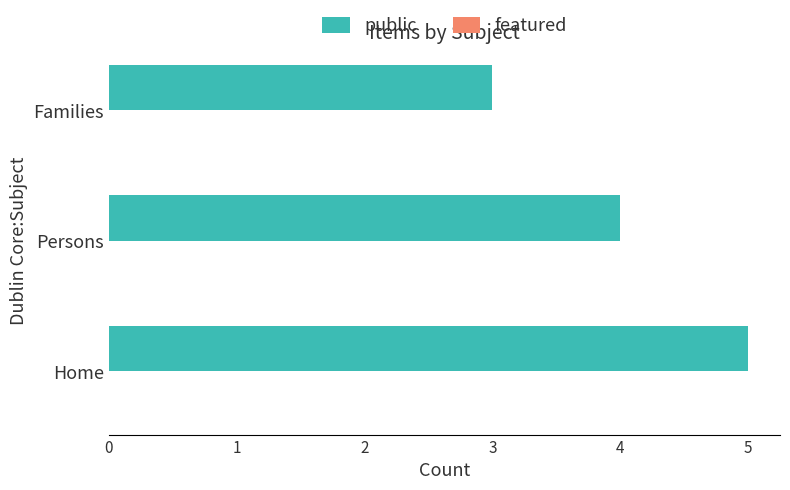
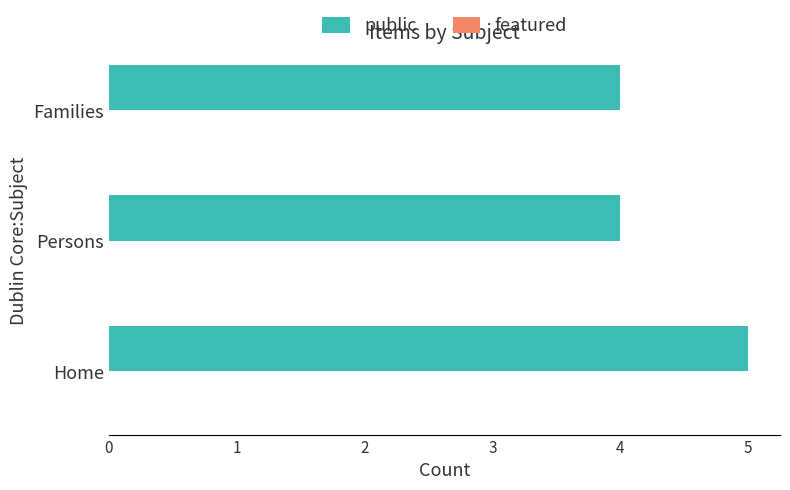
public, Families: 3 -> 4
